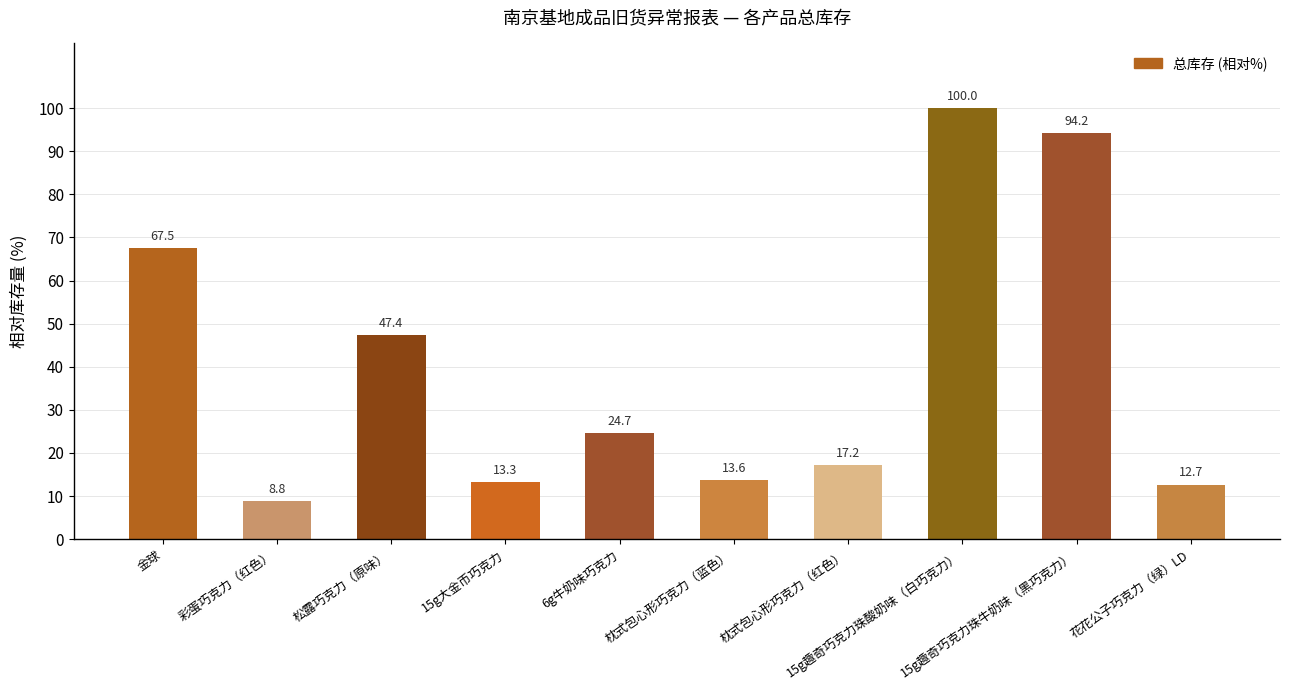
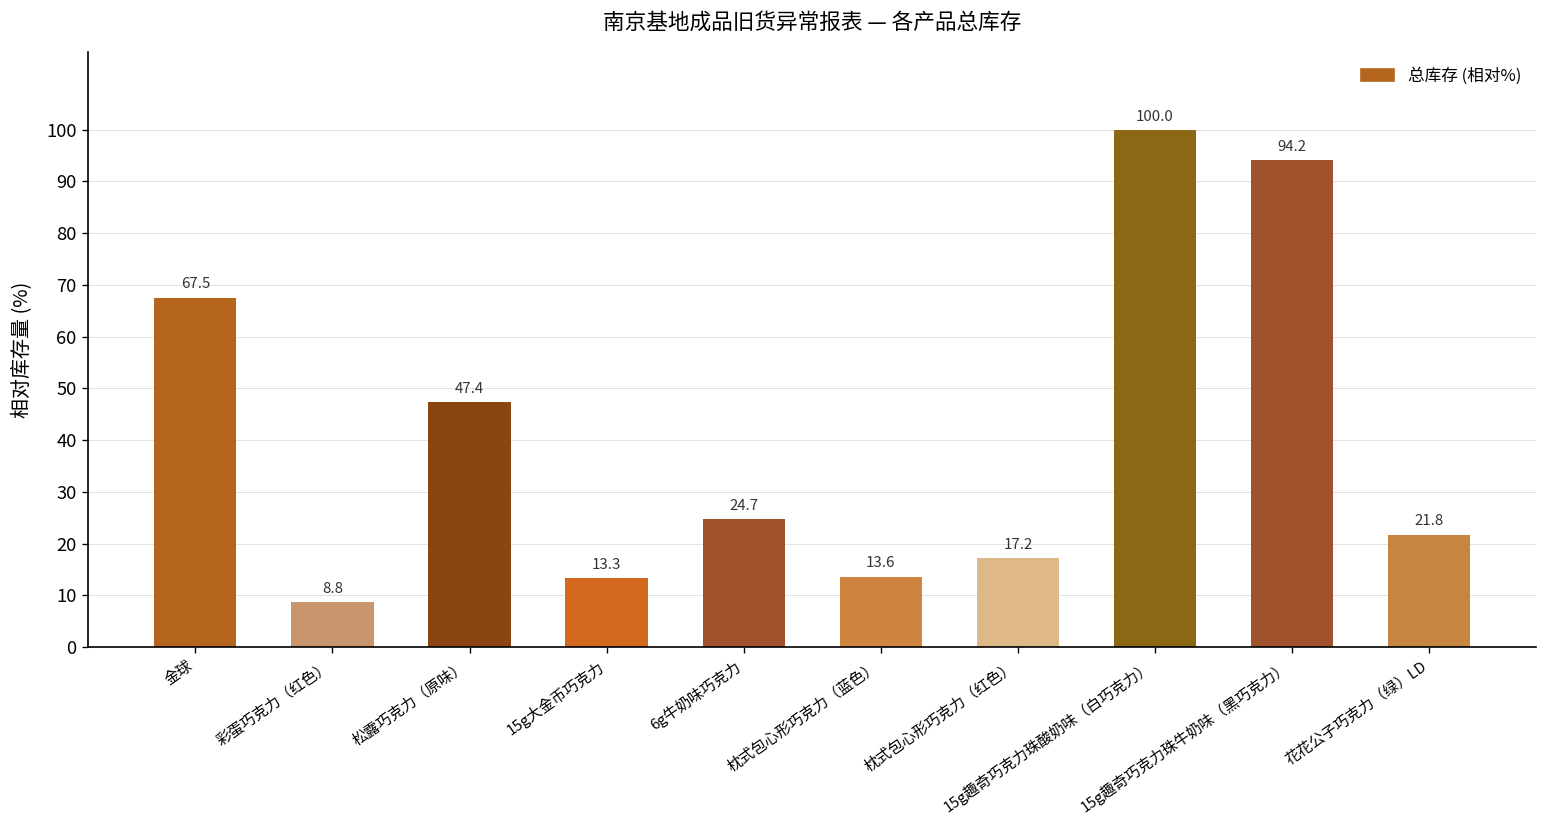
花花公子巧克力（绿）LD: 12.7 -> 21.8
